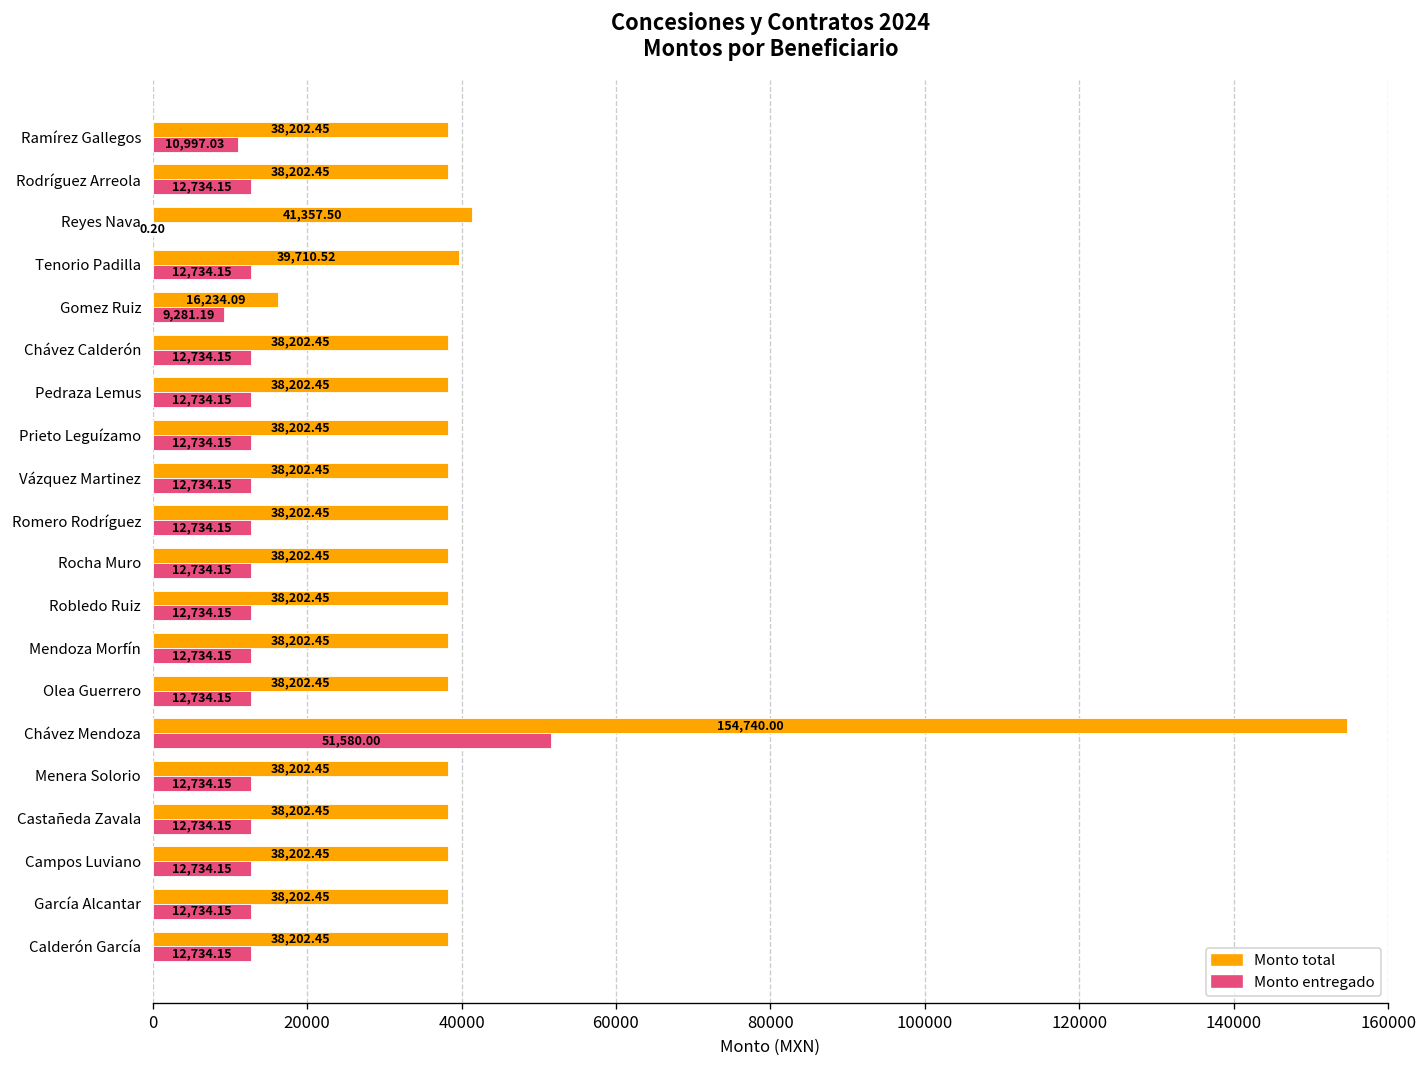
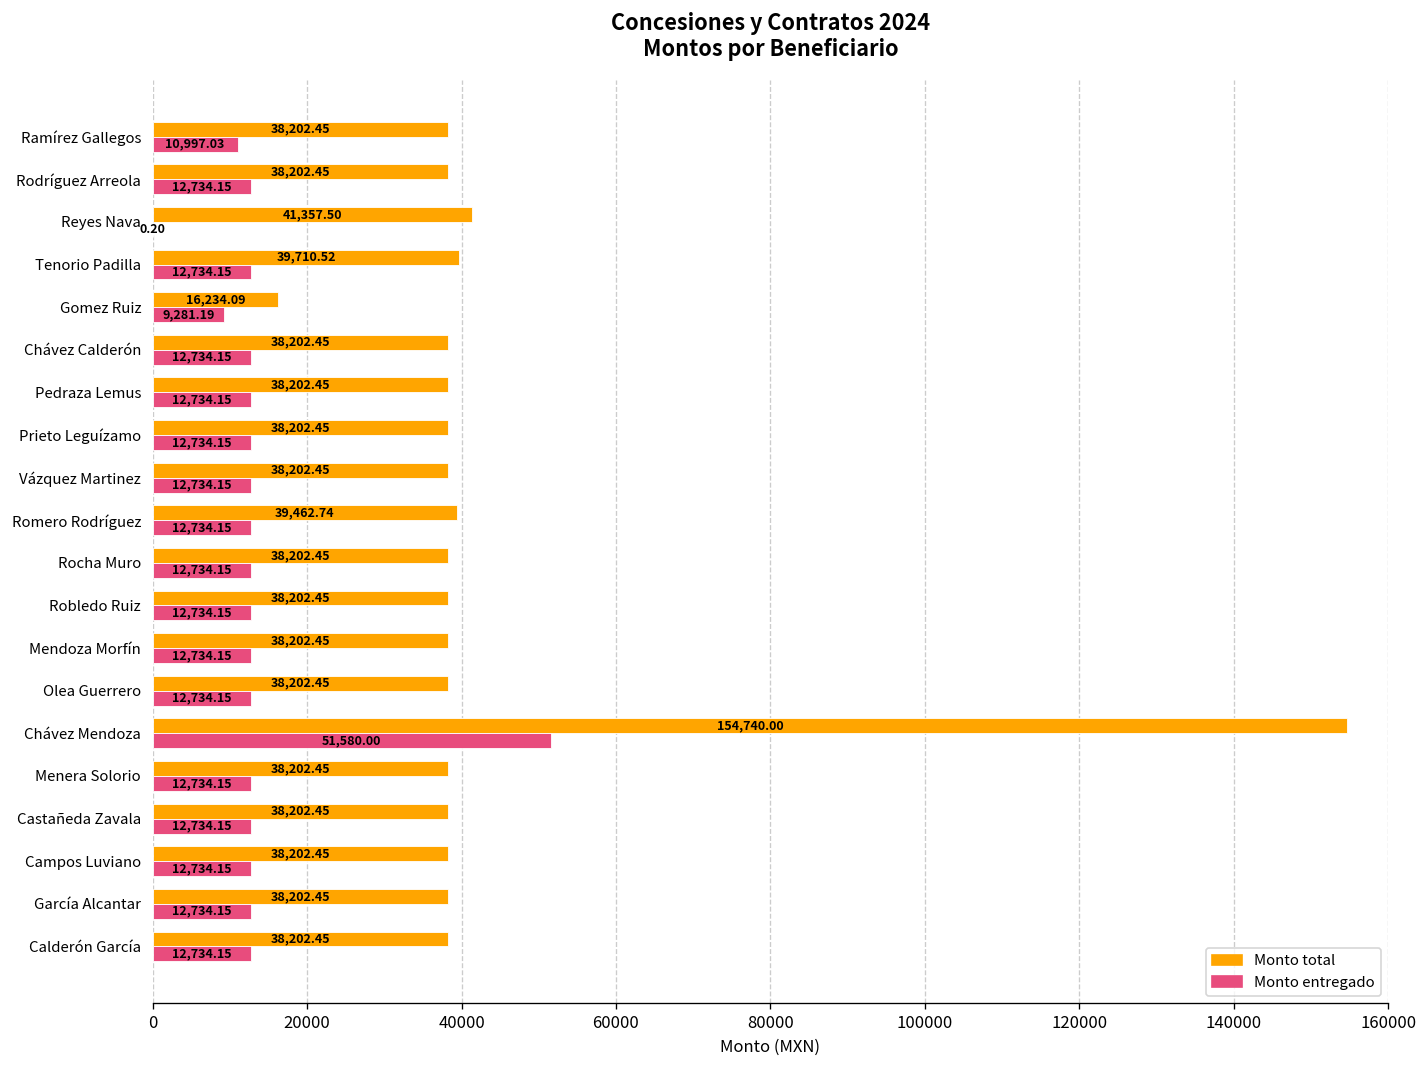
Monto total, Romero Rodríguez: 38,202.45 -> 39,462.74
